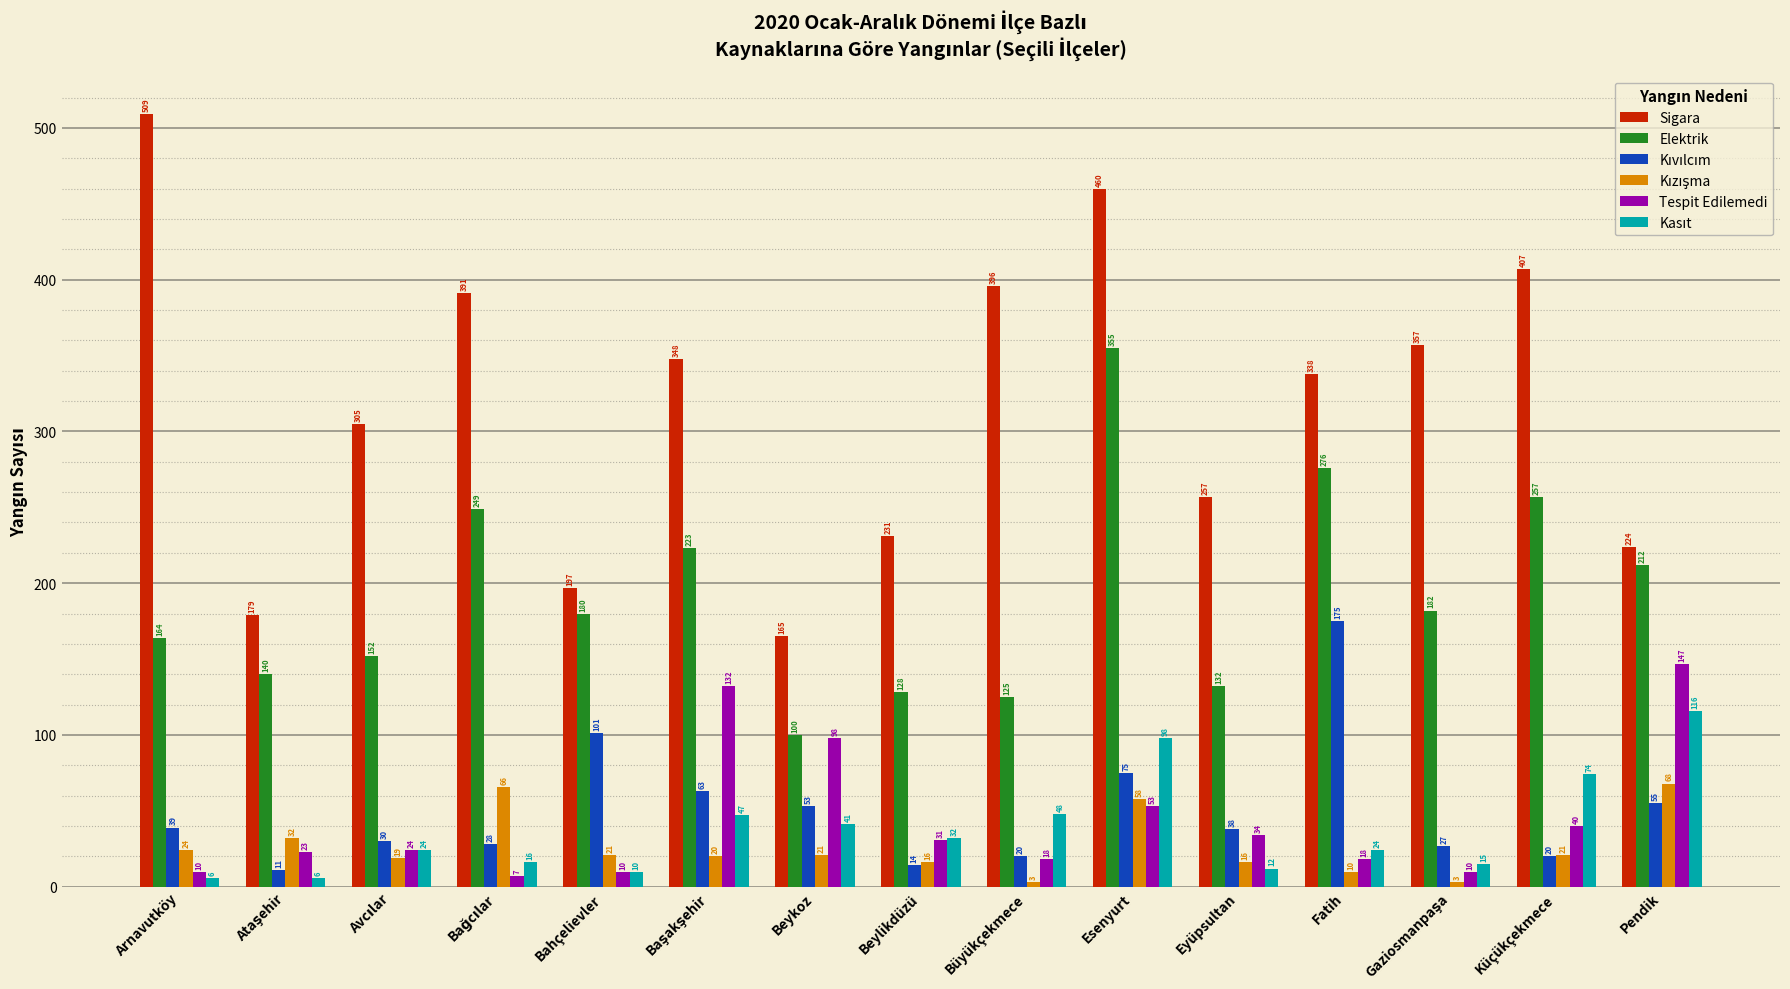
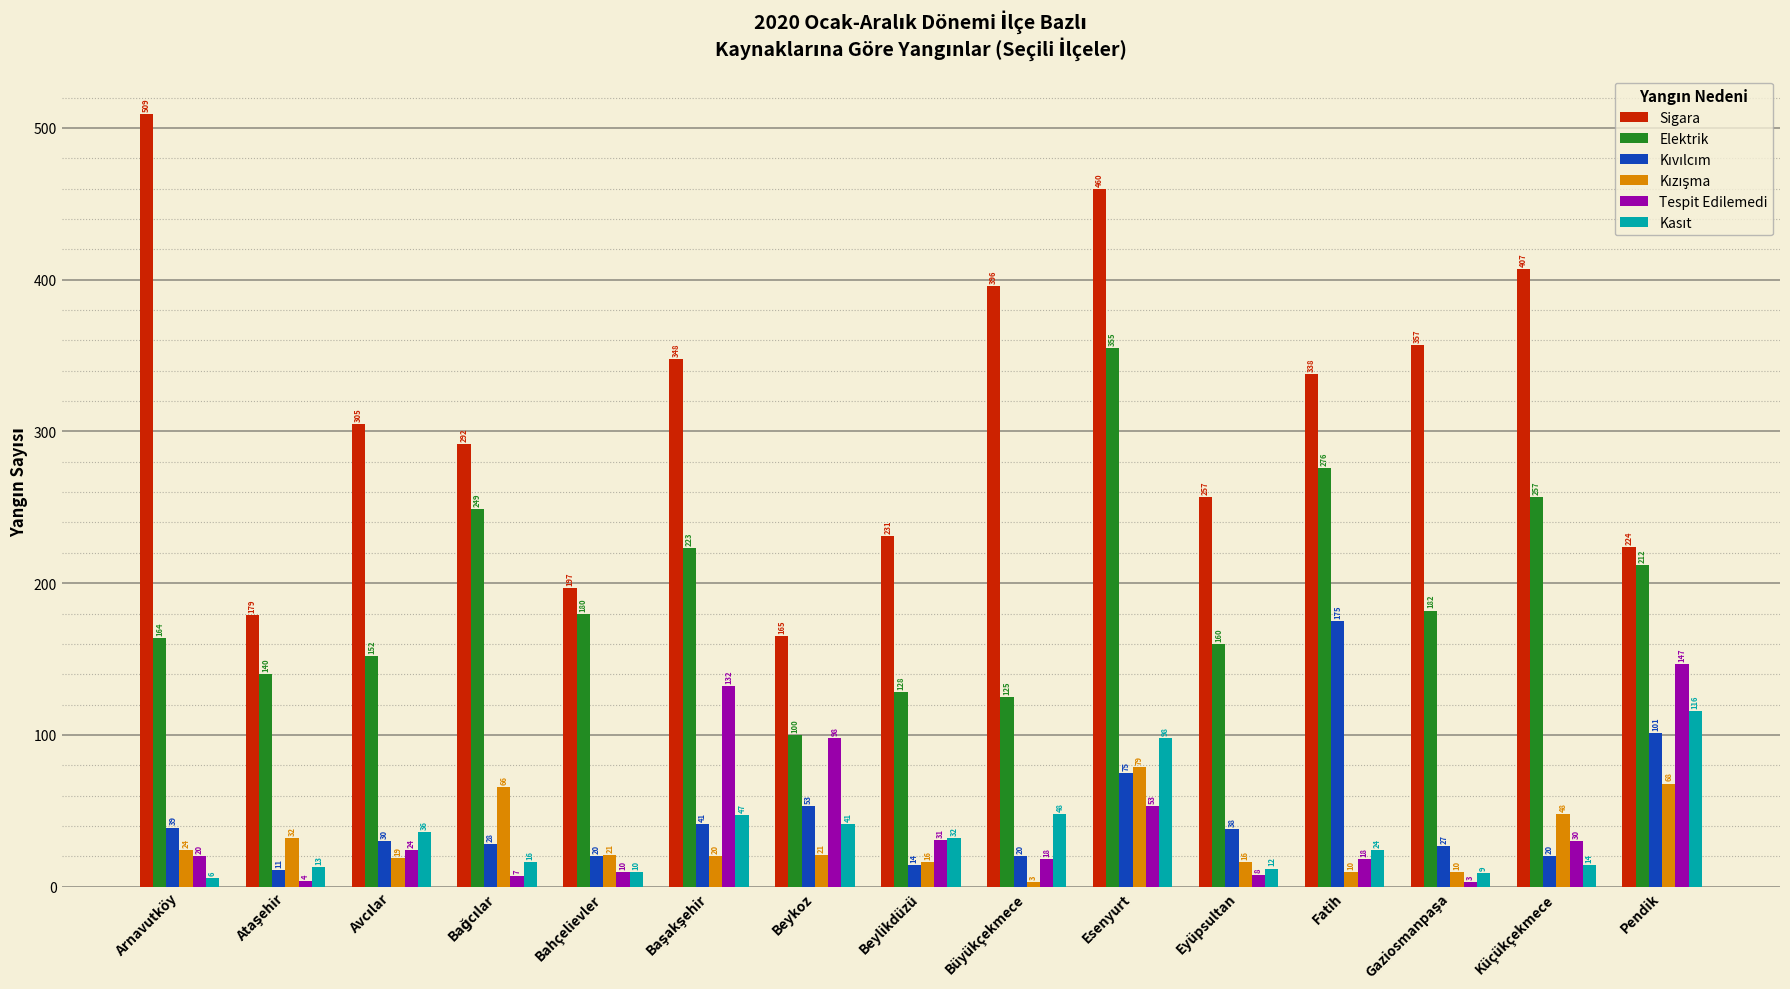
Tespit Edilemedi, Arnavutköy: 10 -> 20
Tespit Edilemedi, Ataşehir: 23 -> 4
Kasıt, Ataşehir: 6 -> 13
Kasıt, Avcılar: 24 -> 36
Sigara, Bağcılar: 391 -> 292
Kıvılcım, Bahçelievler: 101 -> 20
Kıvılcım, Başakşehir: 63 -> 41
Kızışma, Esenyurt: 58 -> 79
Elektrik, Eyüpsultan: 132 -> 160
Tespit Edilemedi, Eyüpsultan: 34 -> 8
Kızışma, Gaziosmanpaşa: 3 -> 10
Tespit Edilemedi, Gaziosmanpaşa: 10 -> 3
Kasıt, Gaziosmanpaşa: 15 -> 9
Kızışma, Küçükçekmece: 21 -> 48
Tespit Edilemedi, Küçükçekmece: 40 -> 30
Kasıt, Küçükçekmece: 74 -> 14
Kıvılcım, Pendik: 55 -> 101
